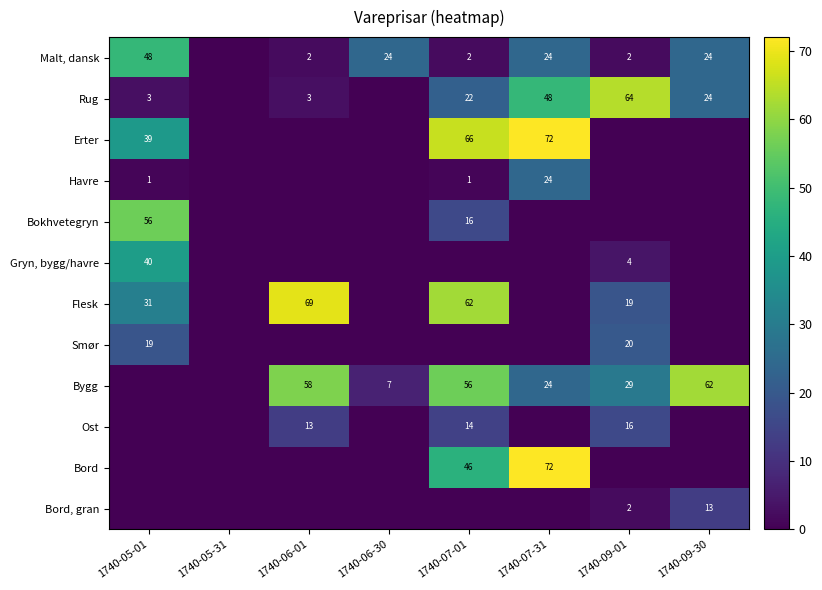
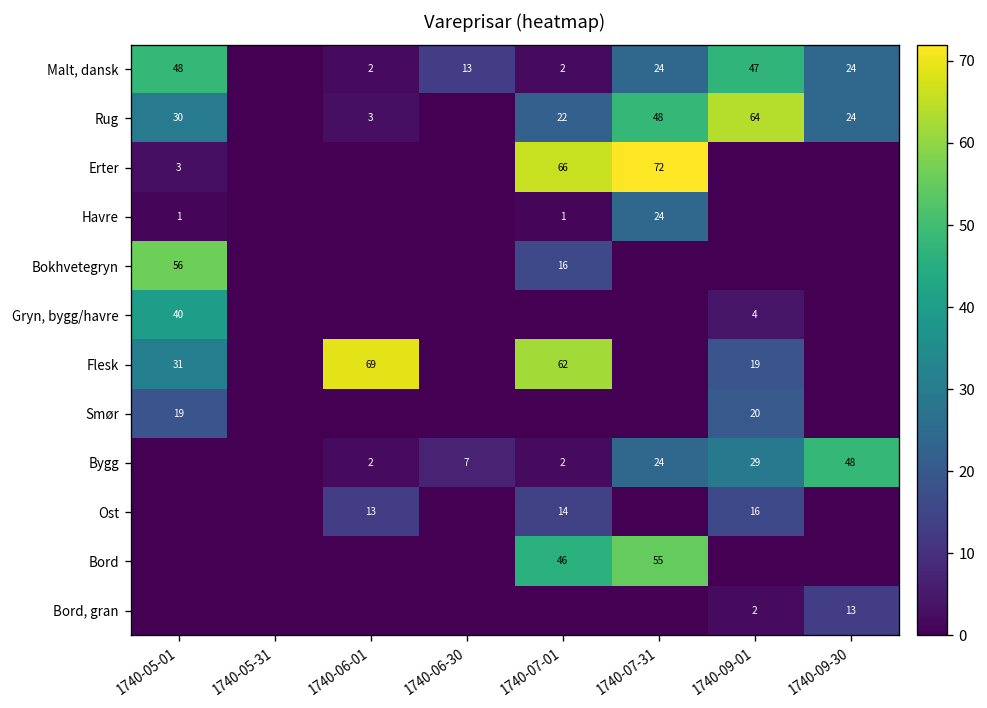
Malt, dansk, 1740-06-30: 24 -> 13
Malt, dansk, 1740-09-01: 2 -> 47
Rug, 1740-05-01: 3 -> 30
Erter, 1740-05-01: 39 -> 3
Bygg, 1740-06-01: 58 -> 2
Bygg, 1740-07-01: 56 -> 2
Bygg, 1740-09-30: 62 -> 48
Bord, 1740-07-31: 72 -> 55
